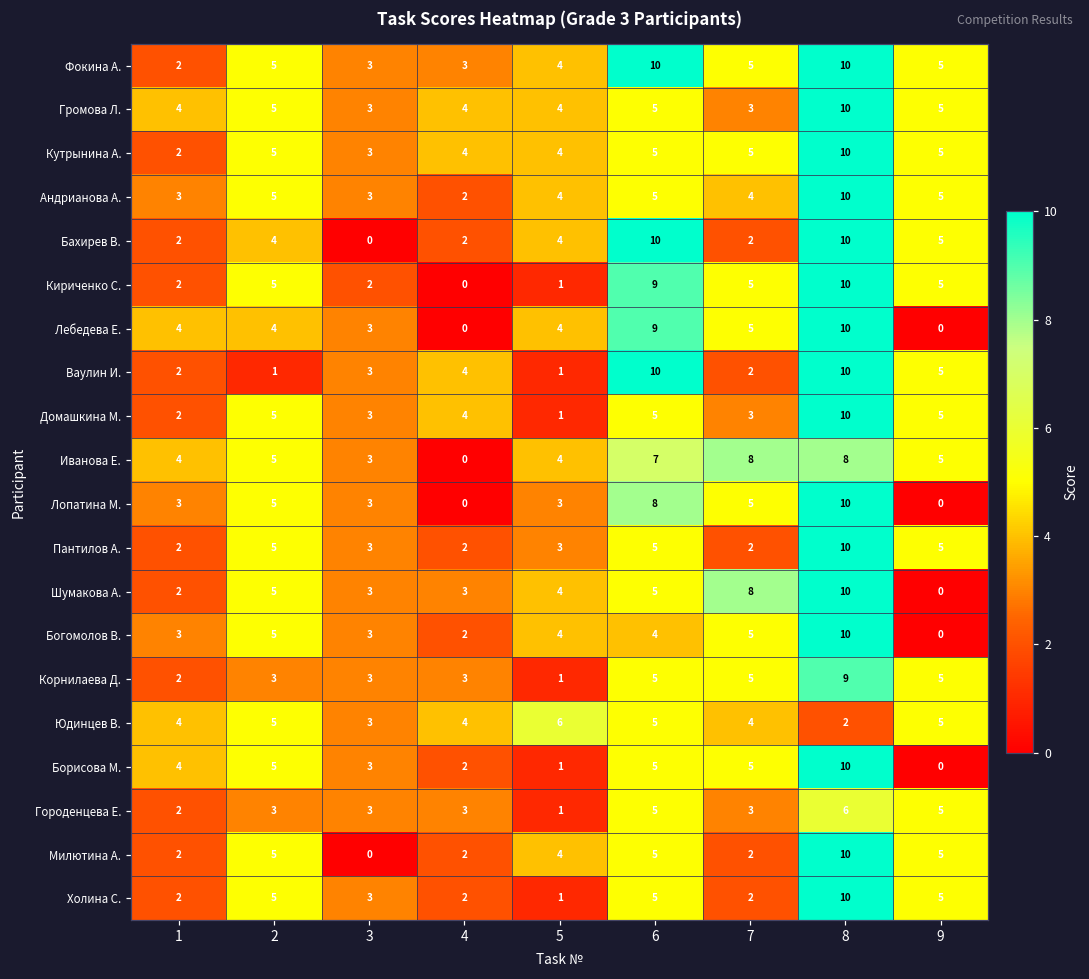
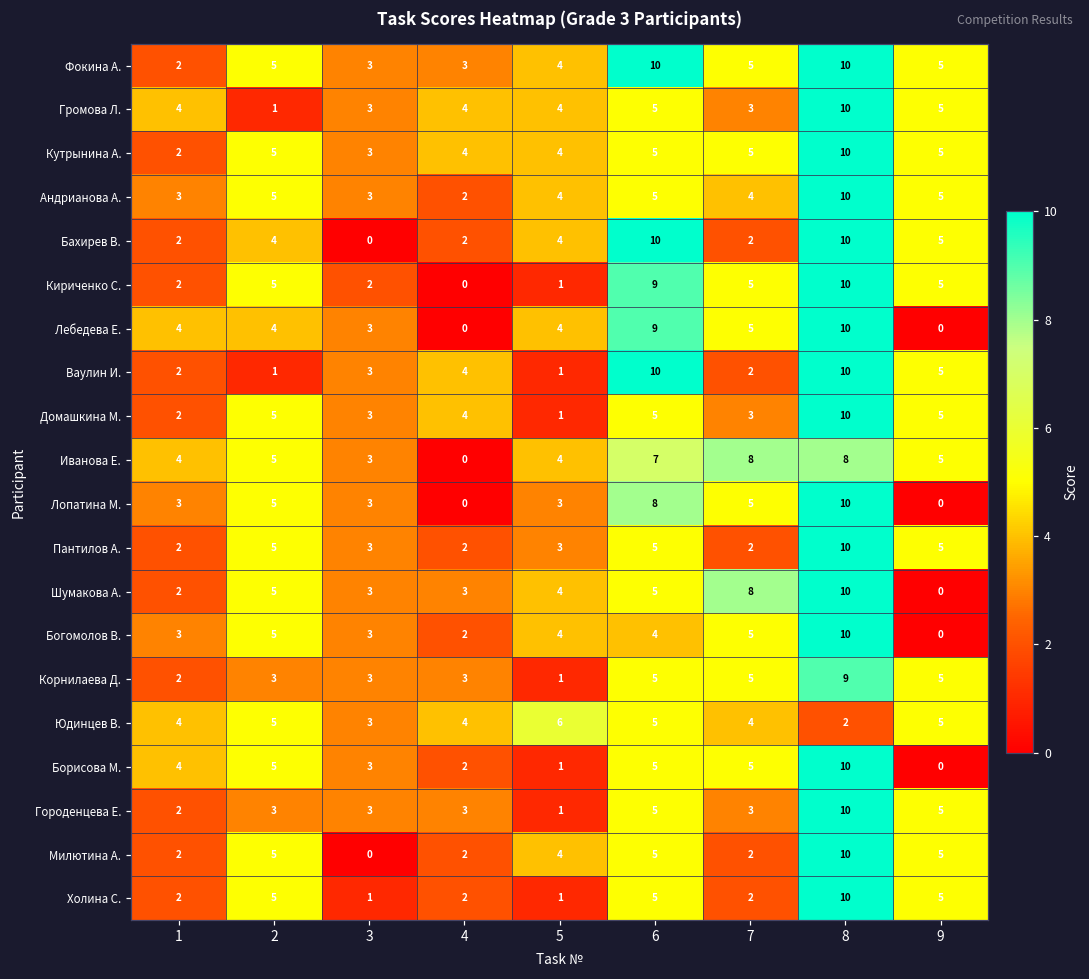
Громова Л., 2: 5 -> 1
Городенцева Е., 8: 6 -> 10
Холина С., 3: 3 -> 1
